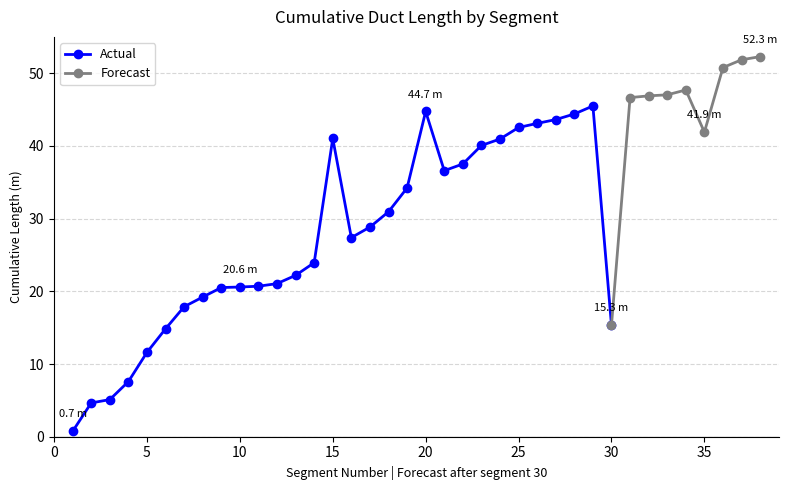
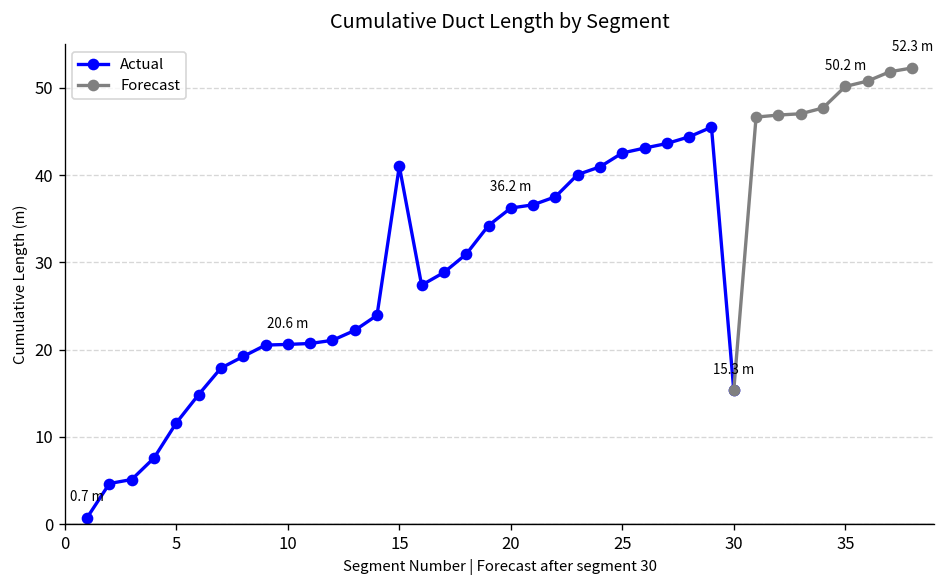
Actual, 20: 44.7 -> 36.2
Forecast, 35: 41.9 -> 50.2
